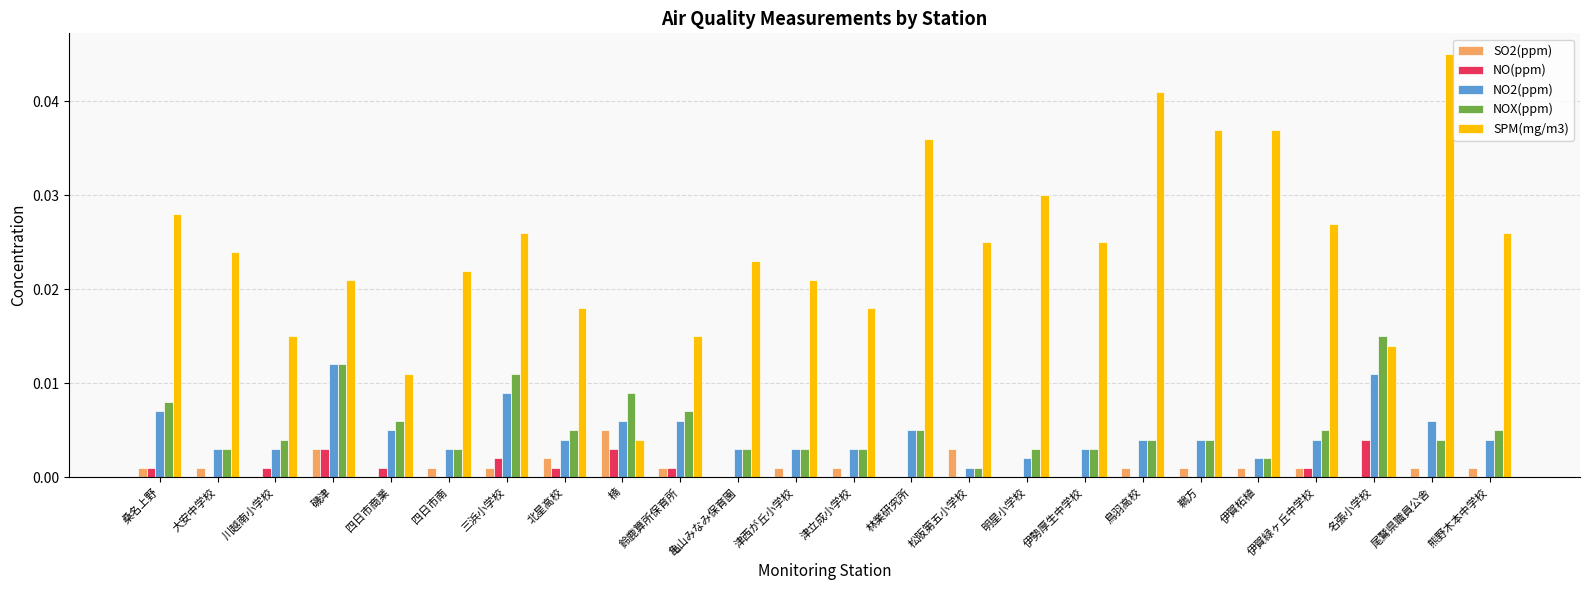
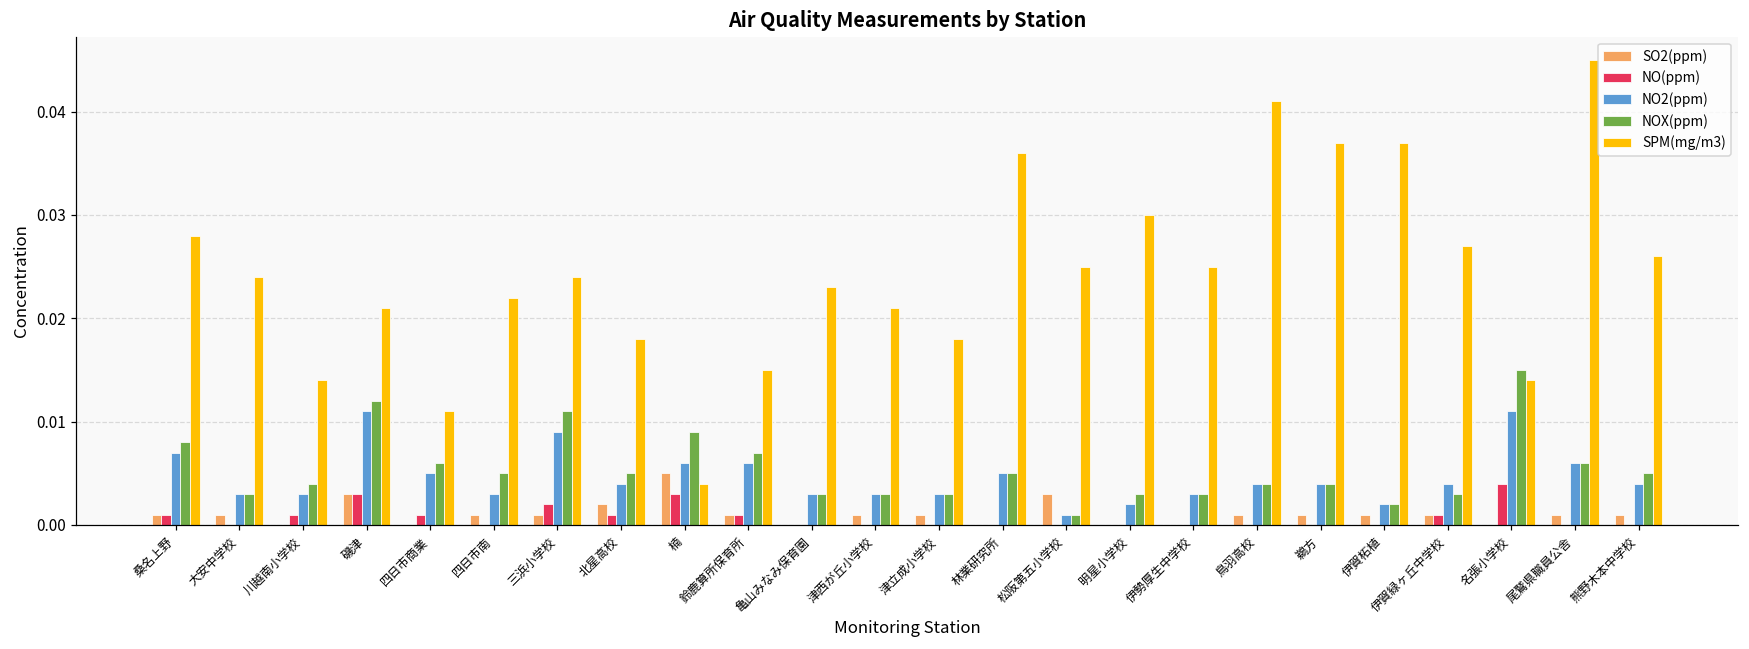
SPM(mg/m3), 川越南小学校: 0.015 -> 0.014
NO2(ppm), 磯津: 0.012 -> 0.011
NOX(ppm), 四日市南: 0.003 -> 0.005
SPM(mg/m3), 三浜小学校: 0.026 -> 0.024
NOX(ppm), 伊賀緑ヶ丘中学校: 0.005 -> 0.003
NOX(ppm), 尾鷲県職員公舎: 0.004 -> 0.006
